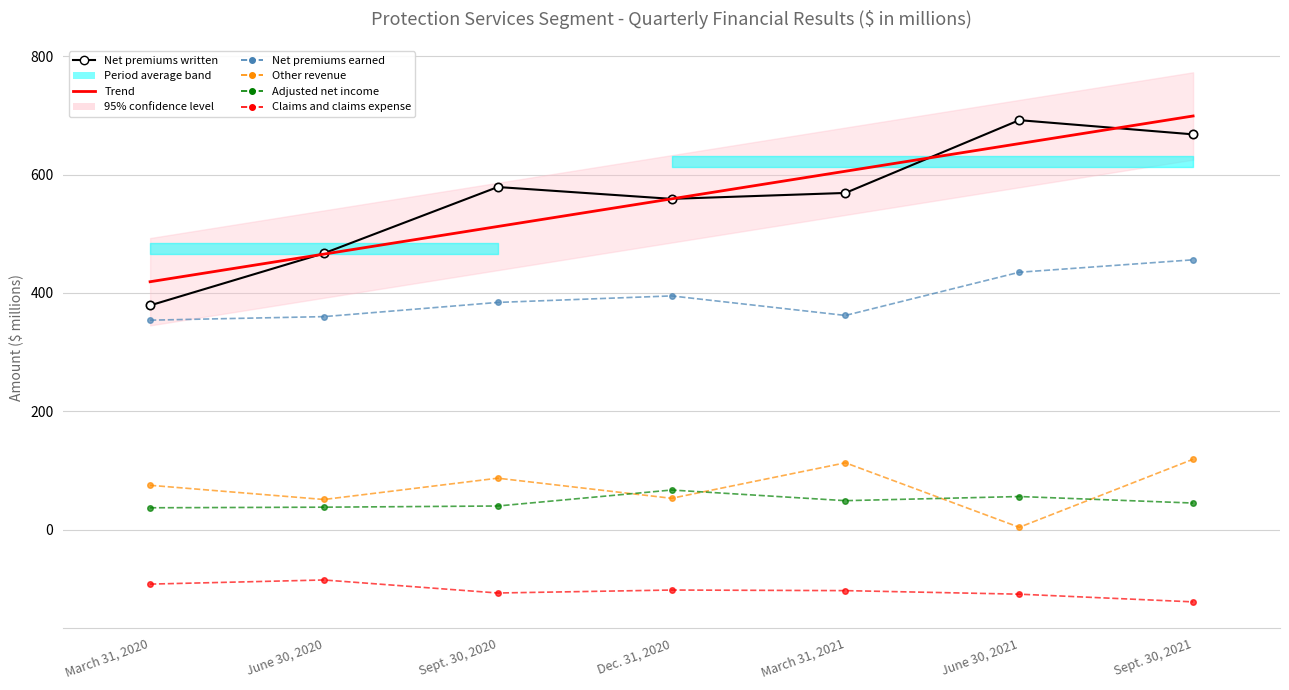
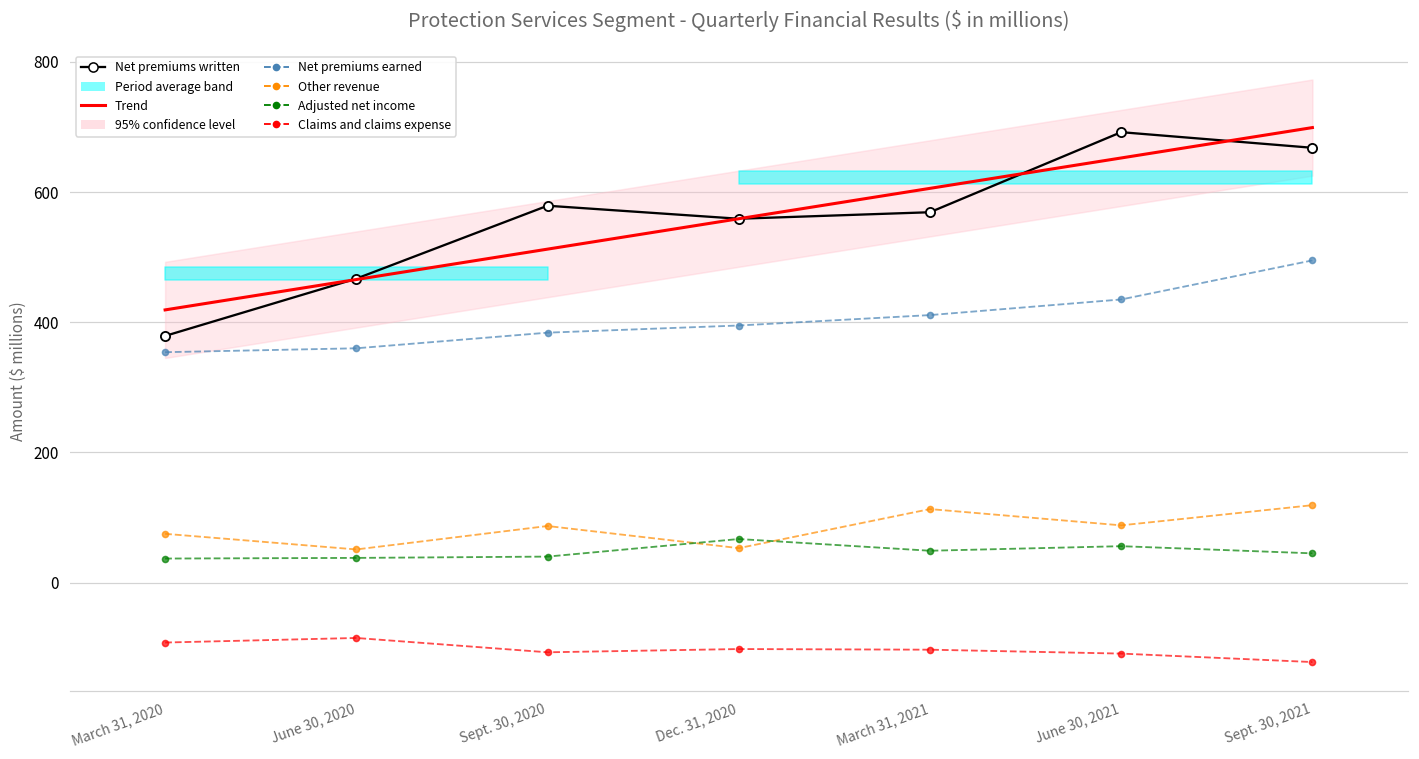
Net premiums earned, March 31, 2021: 360 -> 410
Other revenue, June 30, 2021: 0 -> 90
Net premiums earned, Sept. 30, 2021: 460 -> 500
